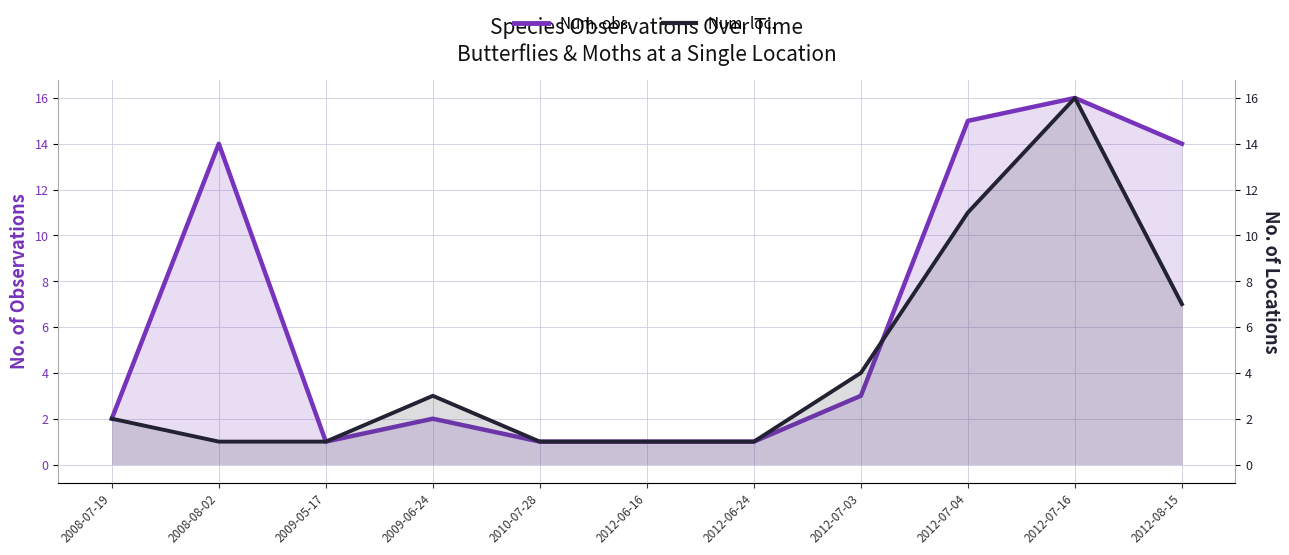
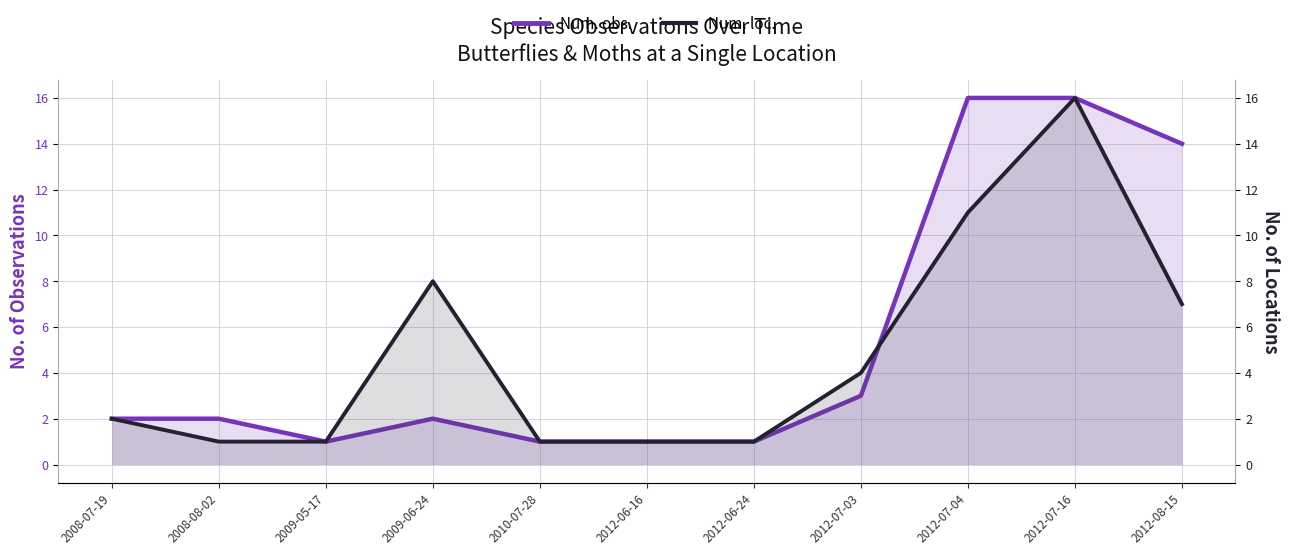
Num. obs., 2008-08-02: 14 -> 2
Num. obs., 2012-07-04: 15 -> 16
Num. loc., 2009-06-24: 3 -> 8
